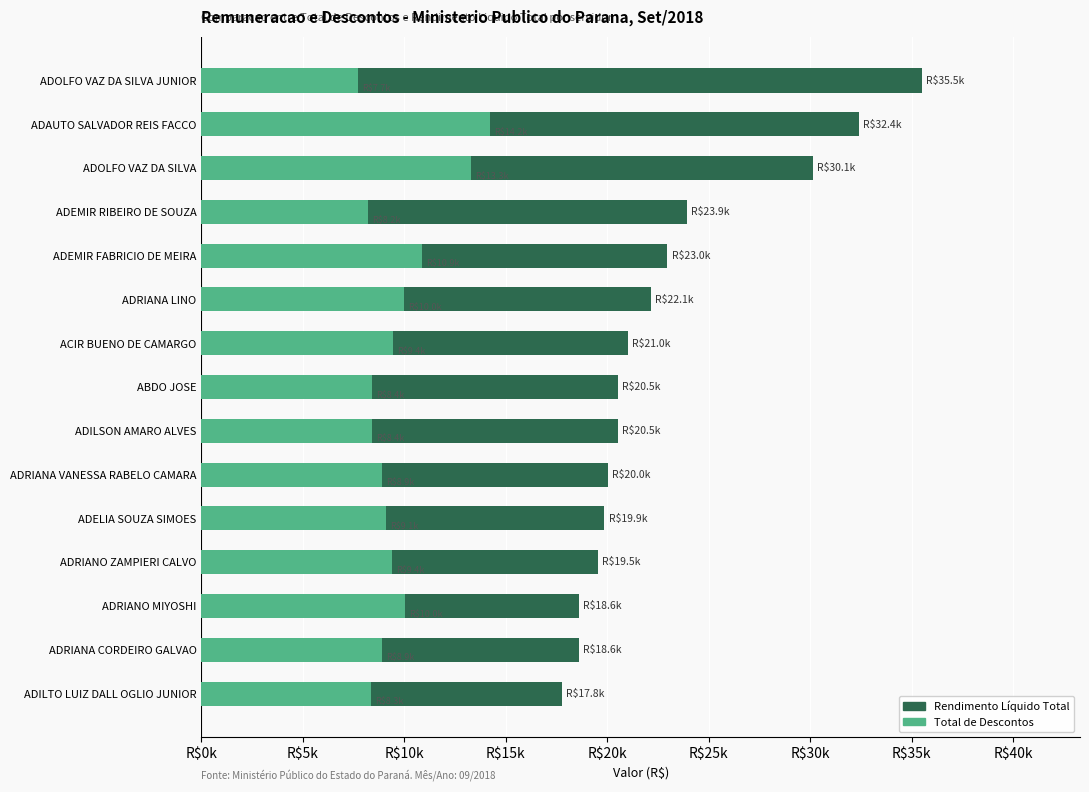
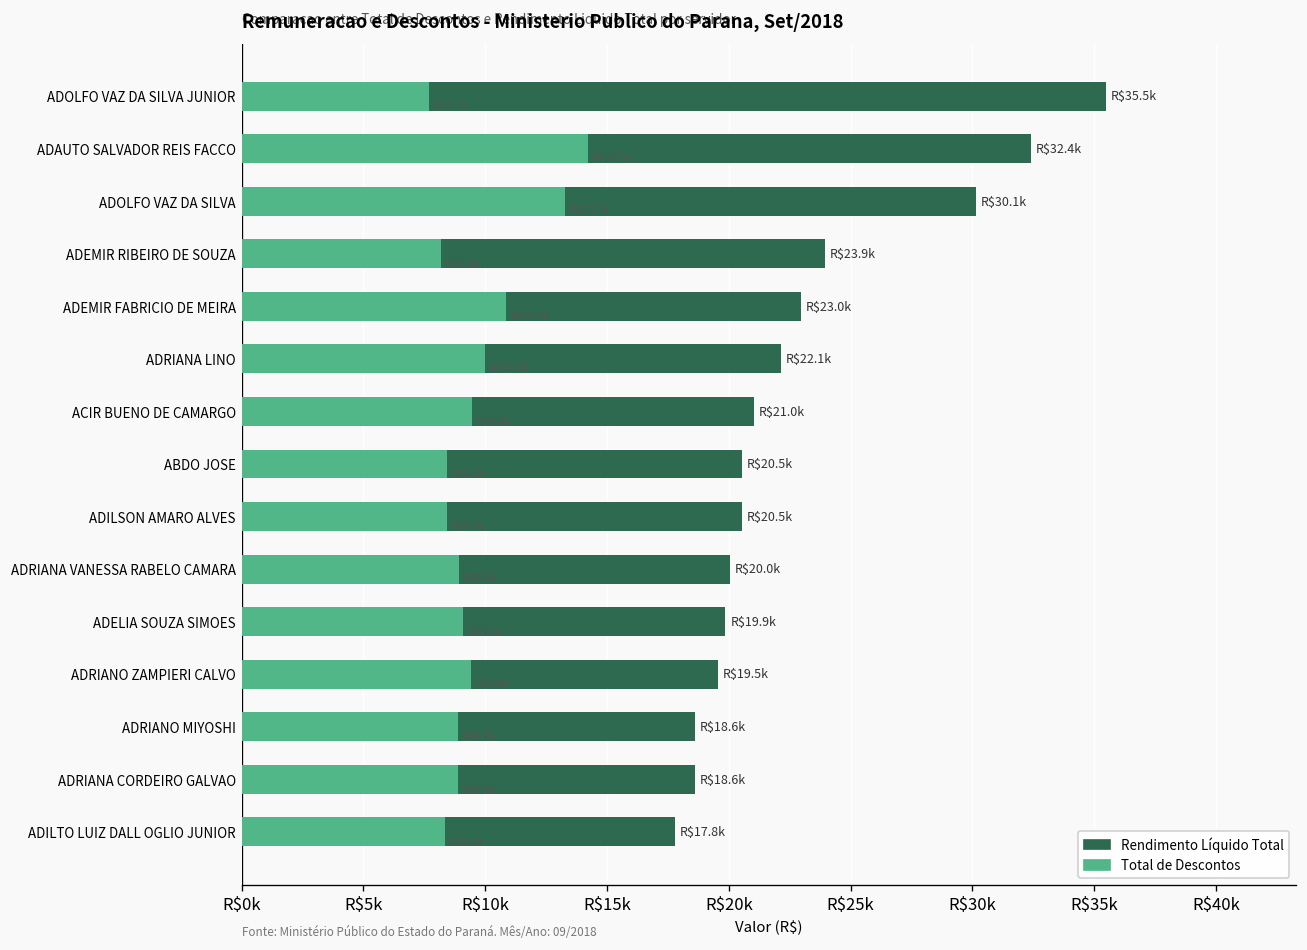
Total de Descontos, ADRIANO MIYOSHI: R$10000 -> R$8900
